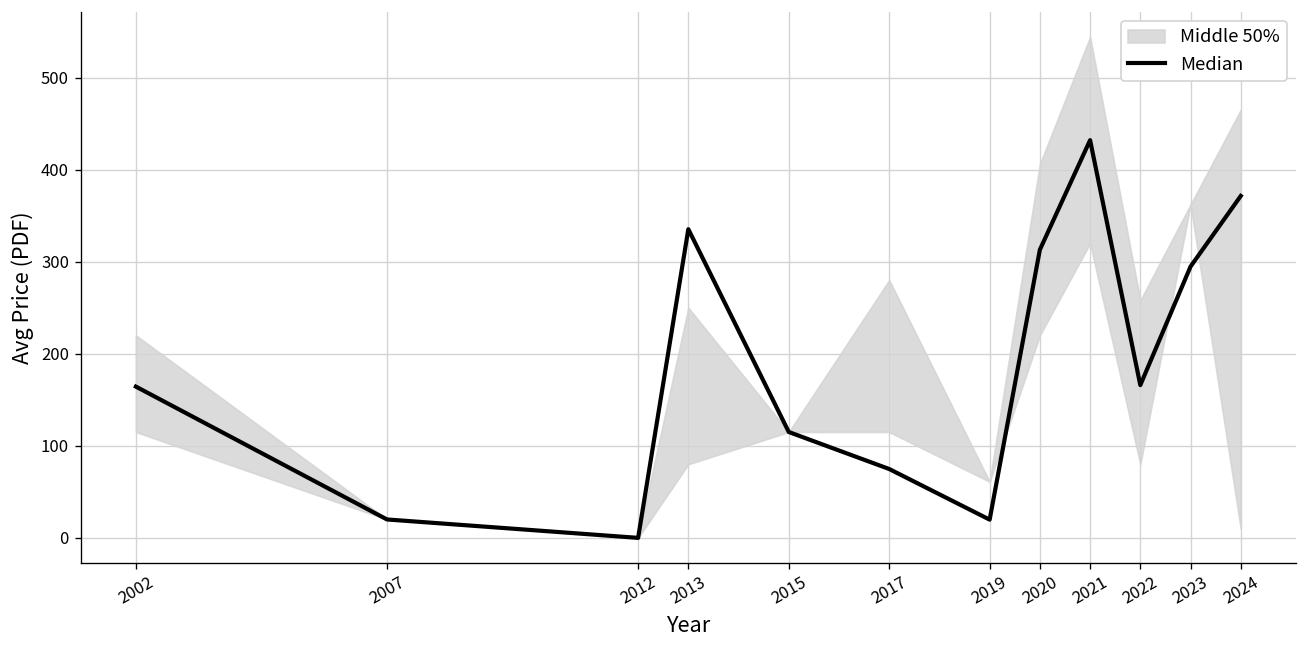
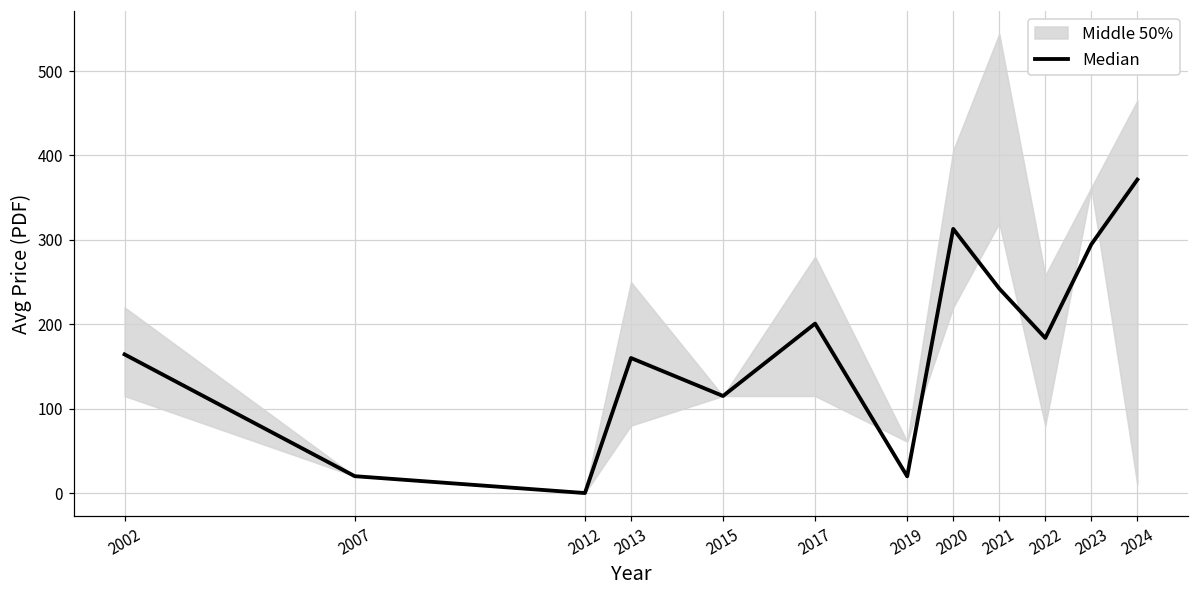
Median, 2013: 340 -> 160
Median, 2017: 70 -> 200
Median, 2021: 430 -> 240
Median, 2022: 170 -> 180
